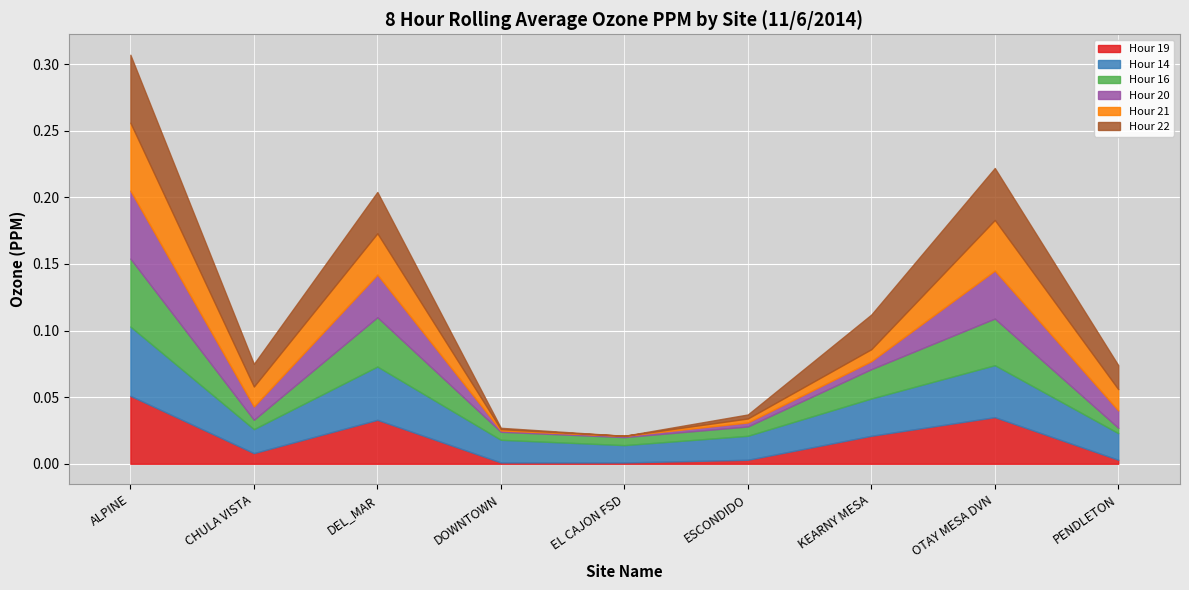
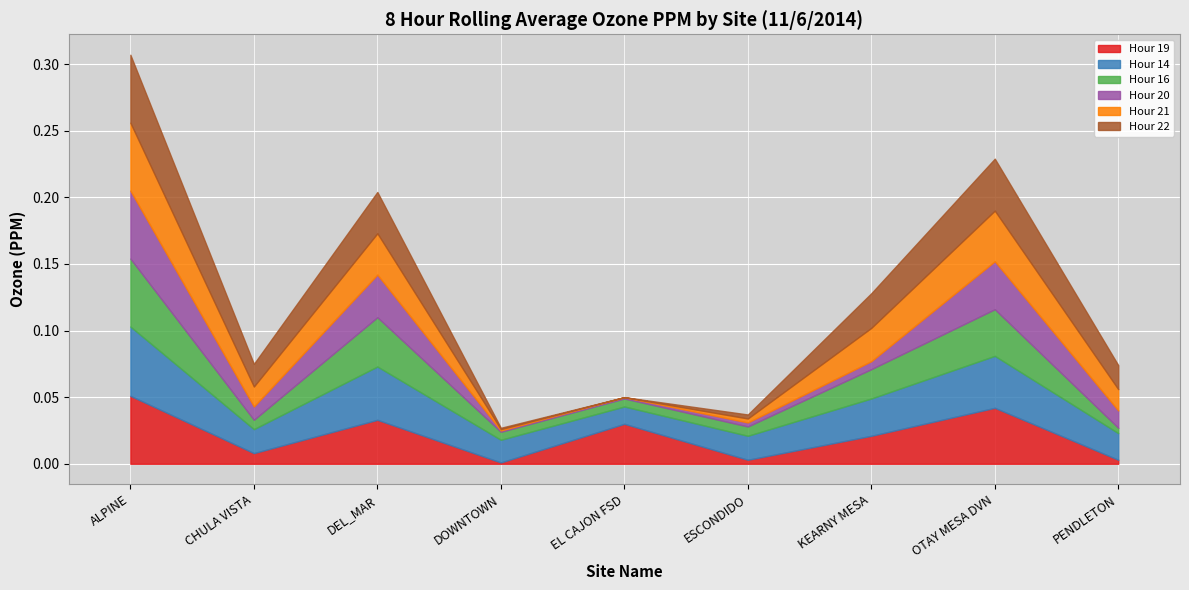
Hour 19, EL CAJON FSD: 0.001 -> 0.030
Hour 21, KEARNY MESA: 0.009 -> 0.025
Hour 19, OTAY MESA DVN: 0.035 -> 0.042
